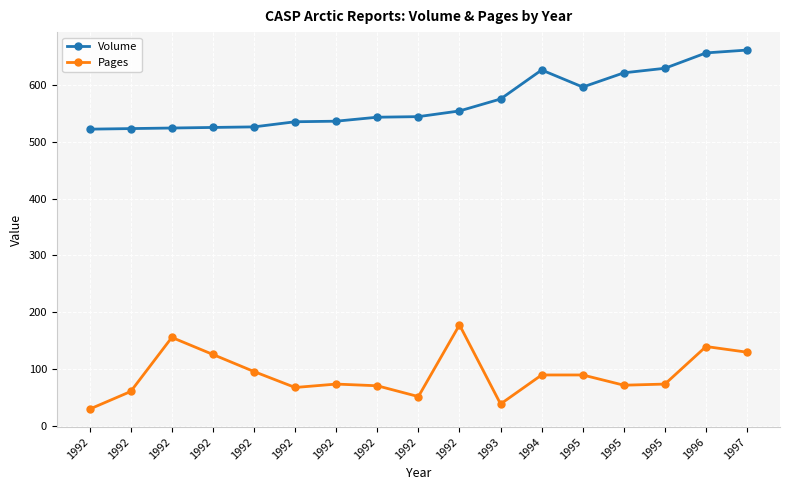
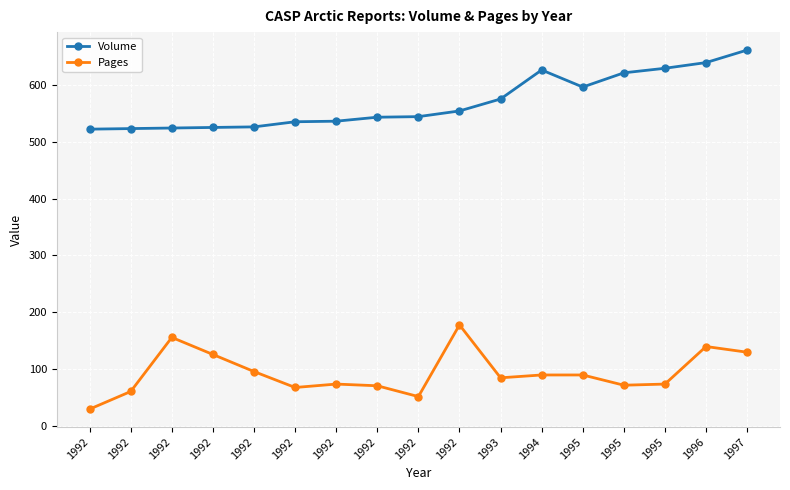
Pages, 1993: 40 -> 90
Volume, 1996: 660 -> 640
